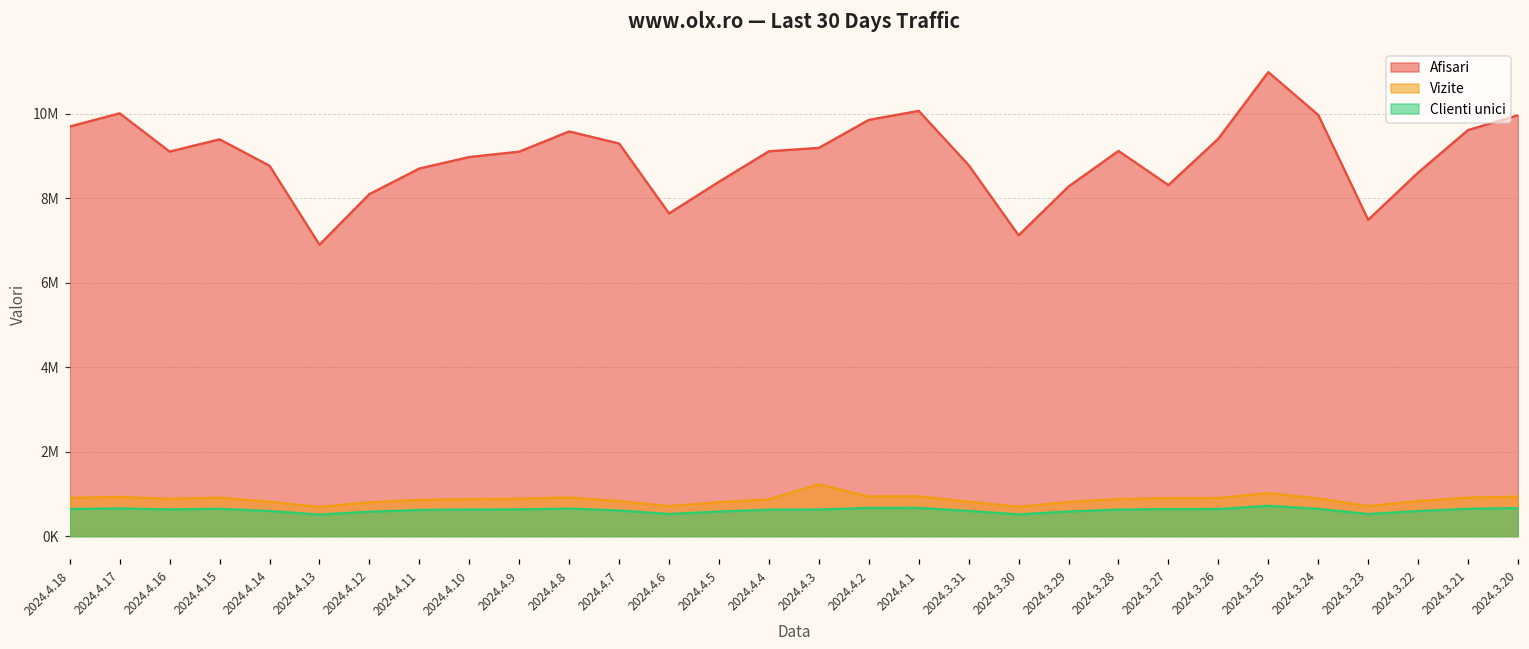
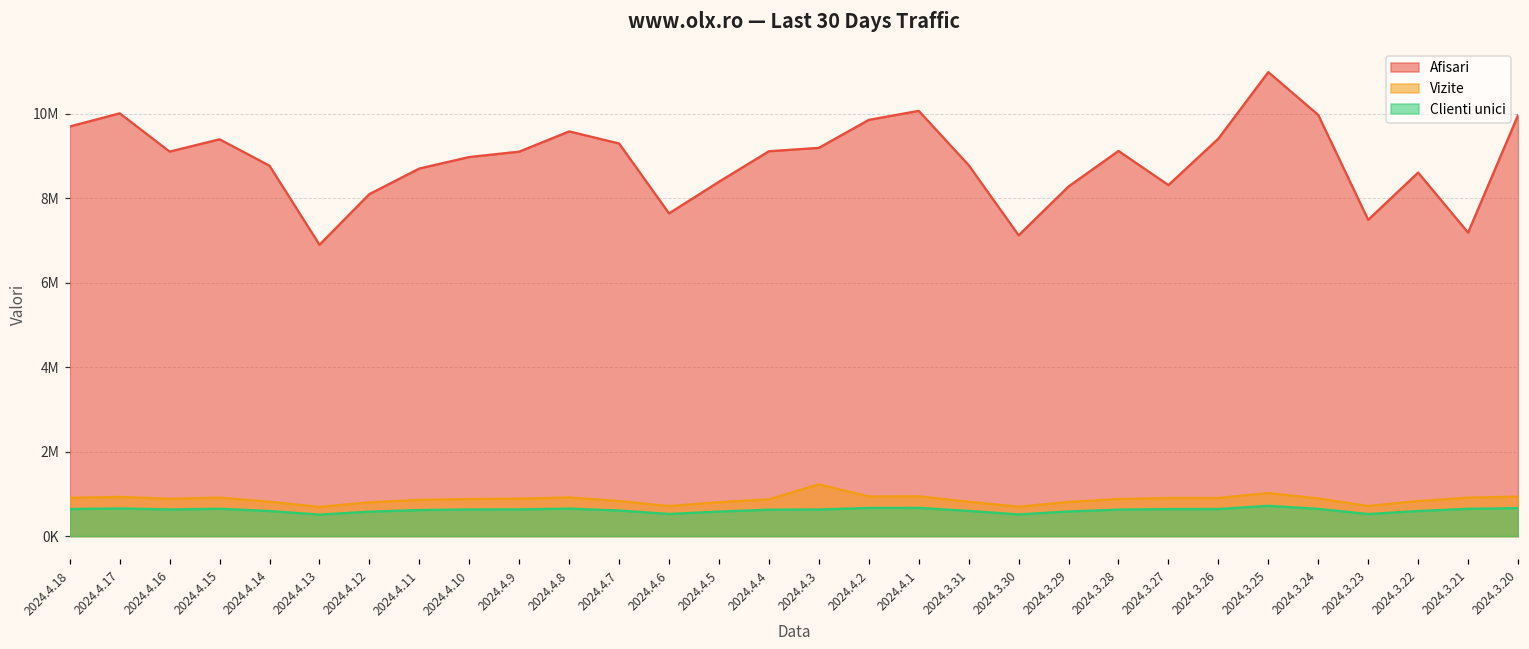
Afisari, 2024.3.21: 9600000 -> 7200000
